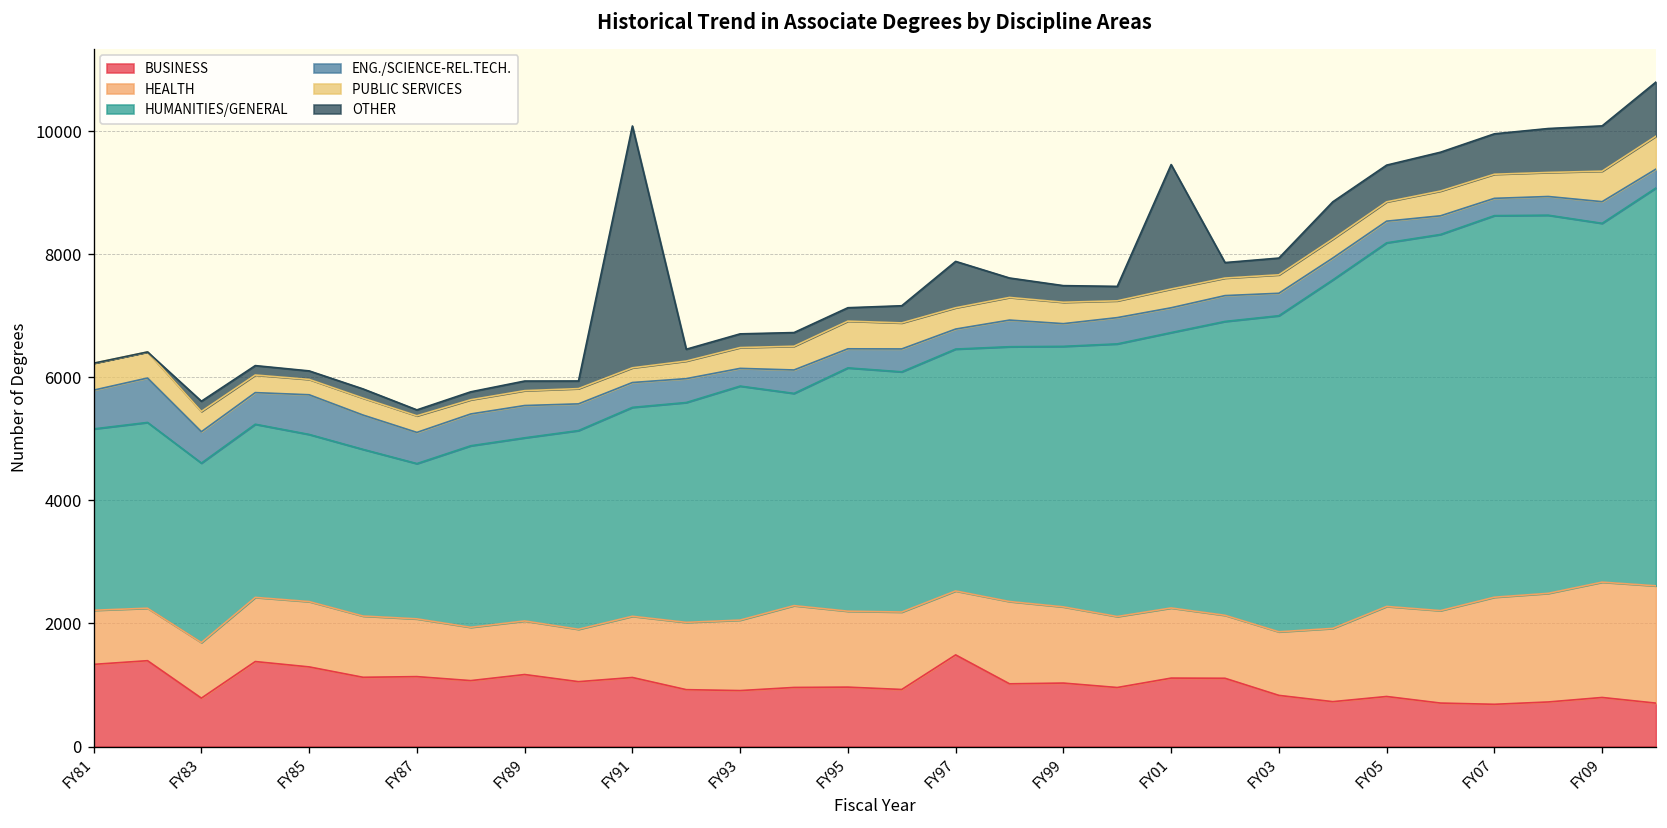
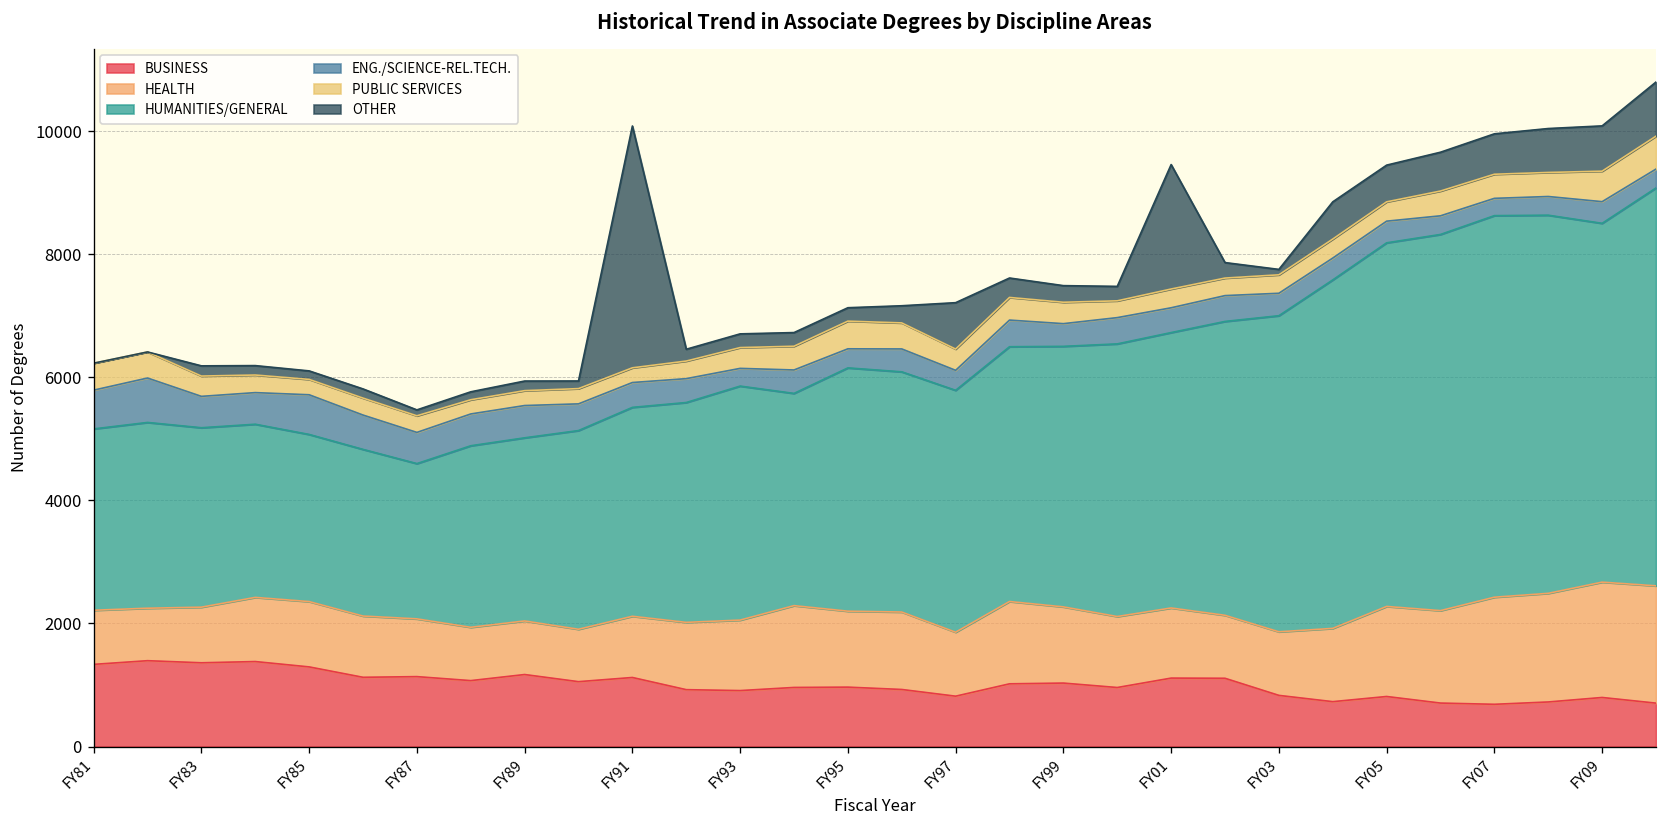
BUSINESS, FY83: 800 -> 1400
BUSINESS, FY97: 1500 -> 800
OTHER, FY03: 300 -> 100
